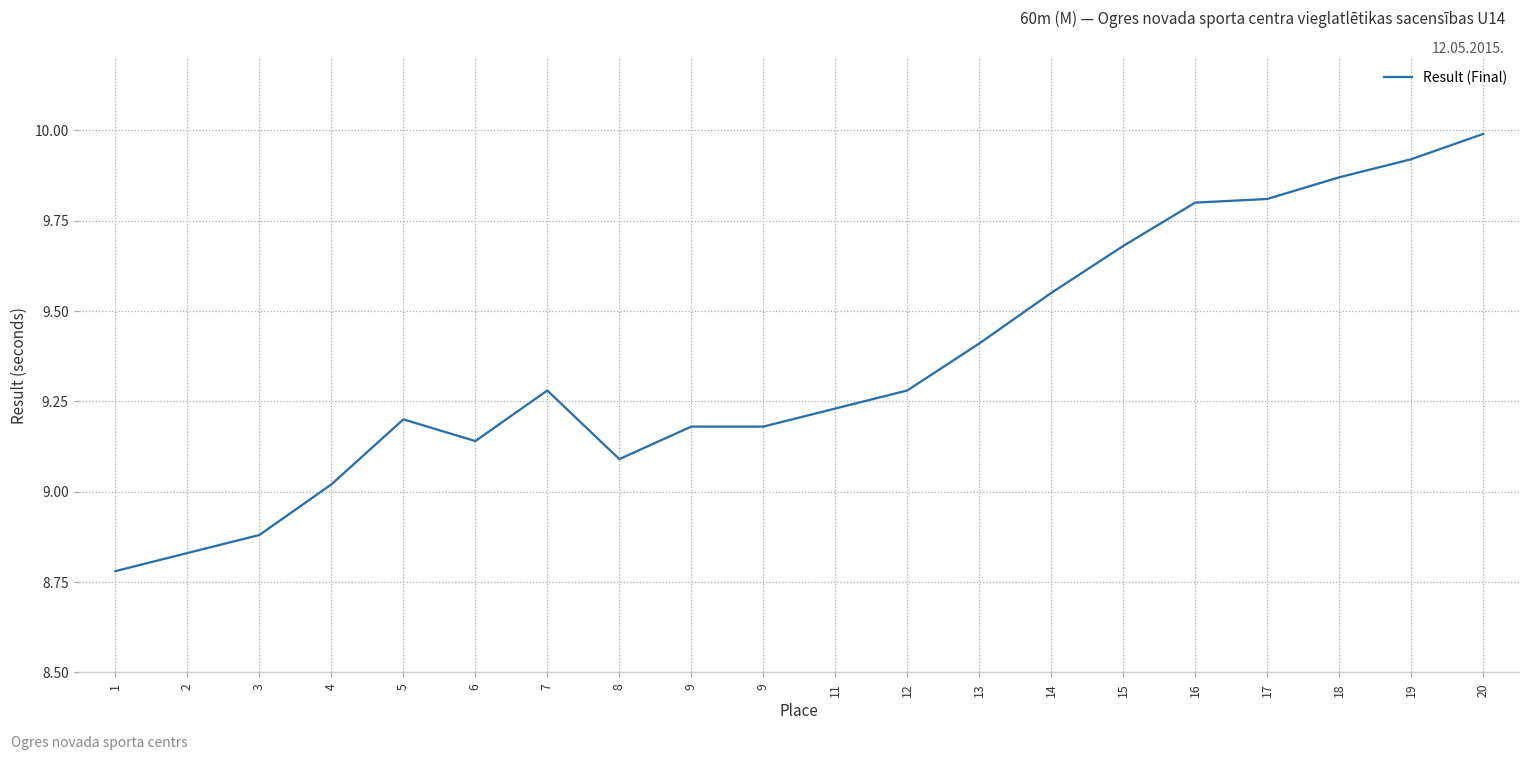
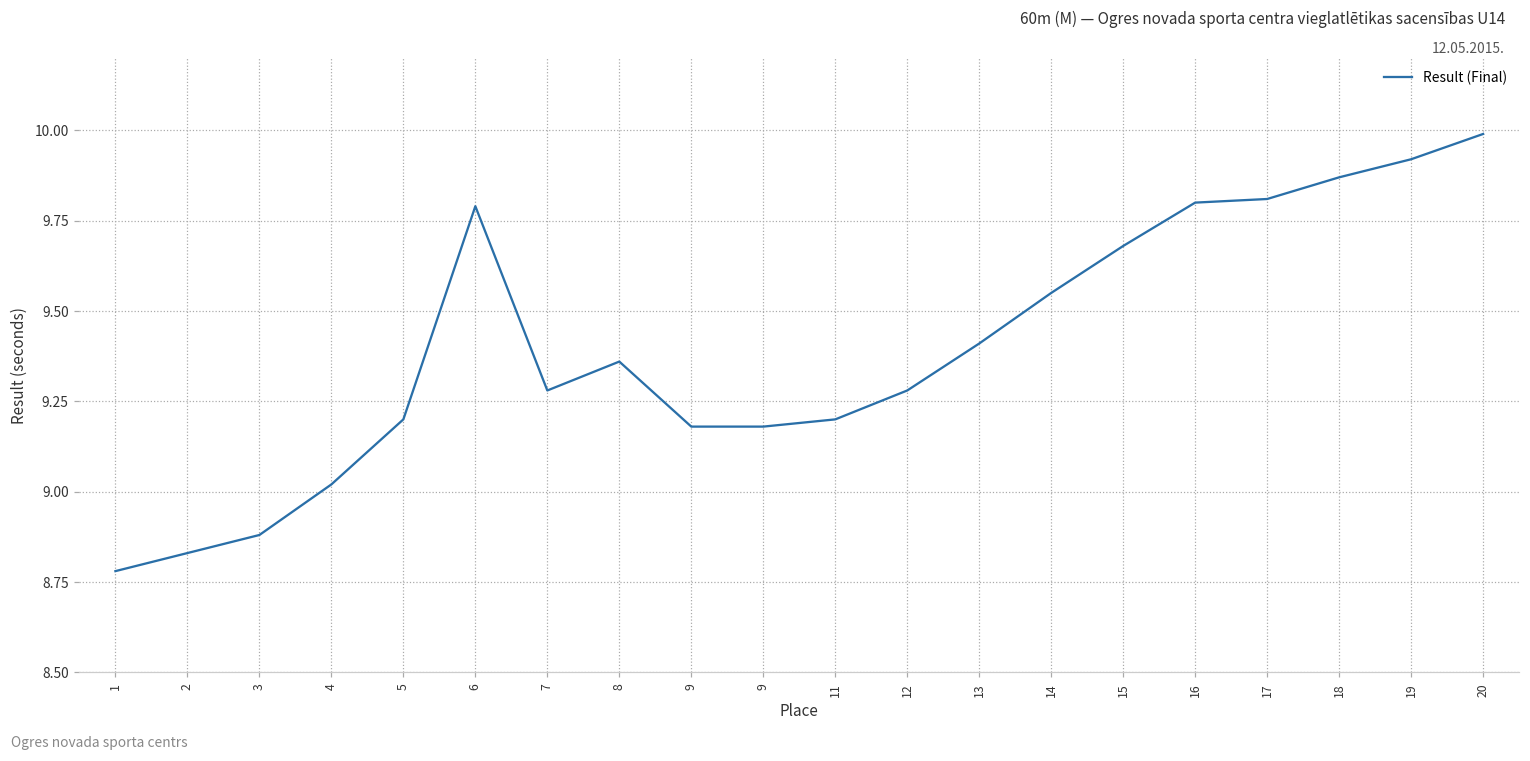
6: 9.14 -> 9.79
8: 9.09 -> 9.36
11: 9.23 -> 9.20
